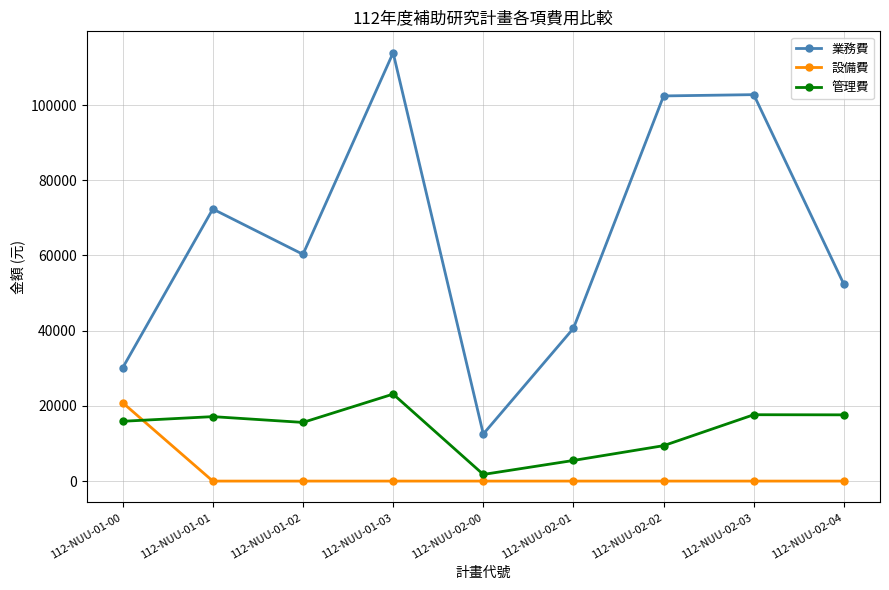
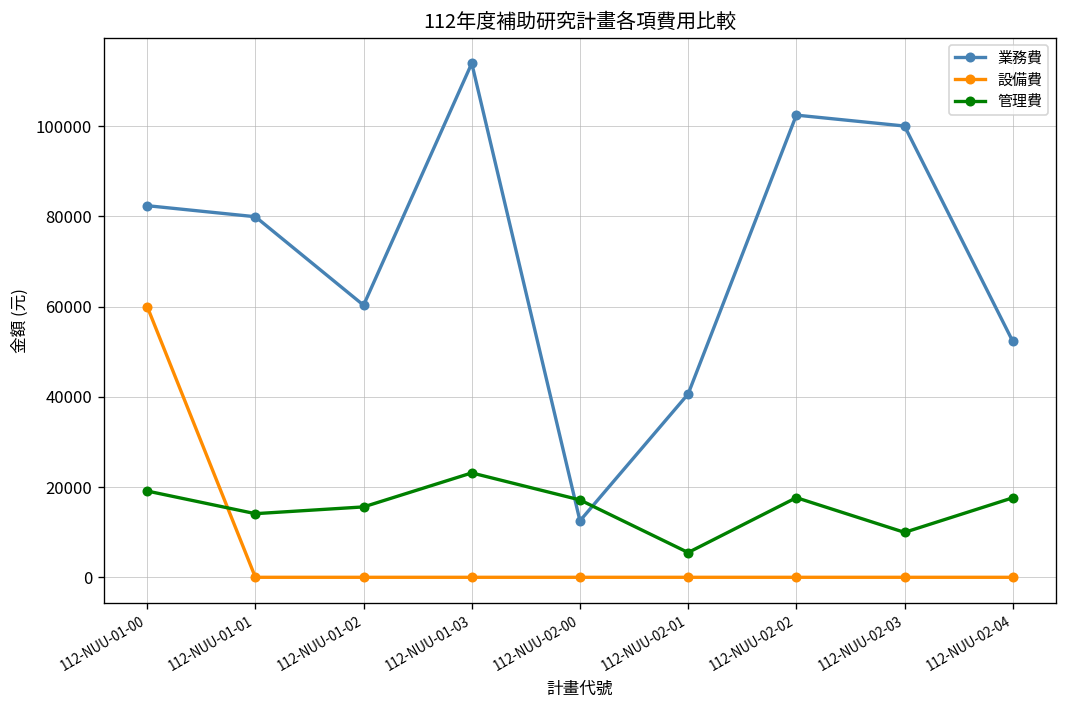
業務費, 112-NUU-01-00: 30000 -> 82000
設備費, 112-NUU-01-00: 21000 -> 60000
管理費, 112-NUU-01-00: 16000 -> 19000
業務費, 112-NUU-01-01: 72000 -> 80000
管理費, 112-NUU-01-01: 17000 -> 14000
管理費, 112-NUU-02-00: 2000 -> 17000
管理費, 112-NUU-02-02: 9000 -> 18000
業務費, 112-NUU-02-03: 103000 -> 100000
管理費, 112-NUU-02-03: 18000 -> 10000
